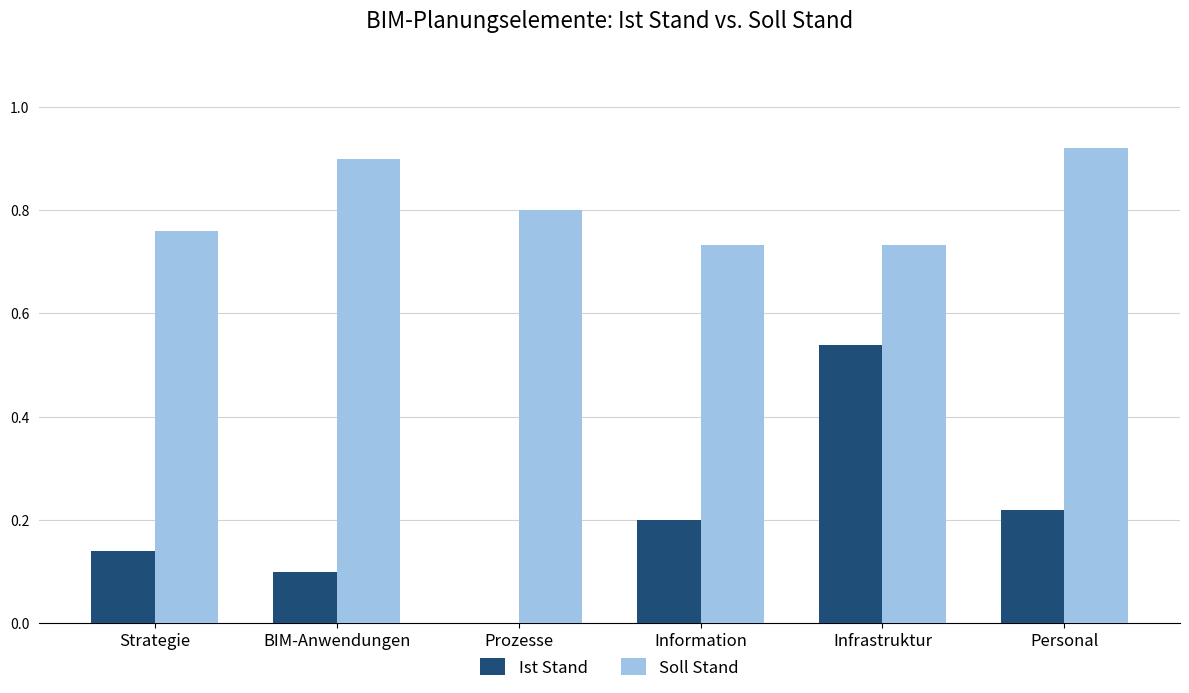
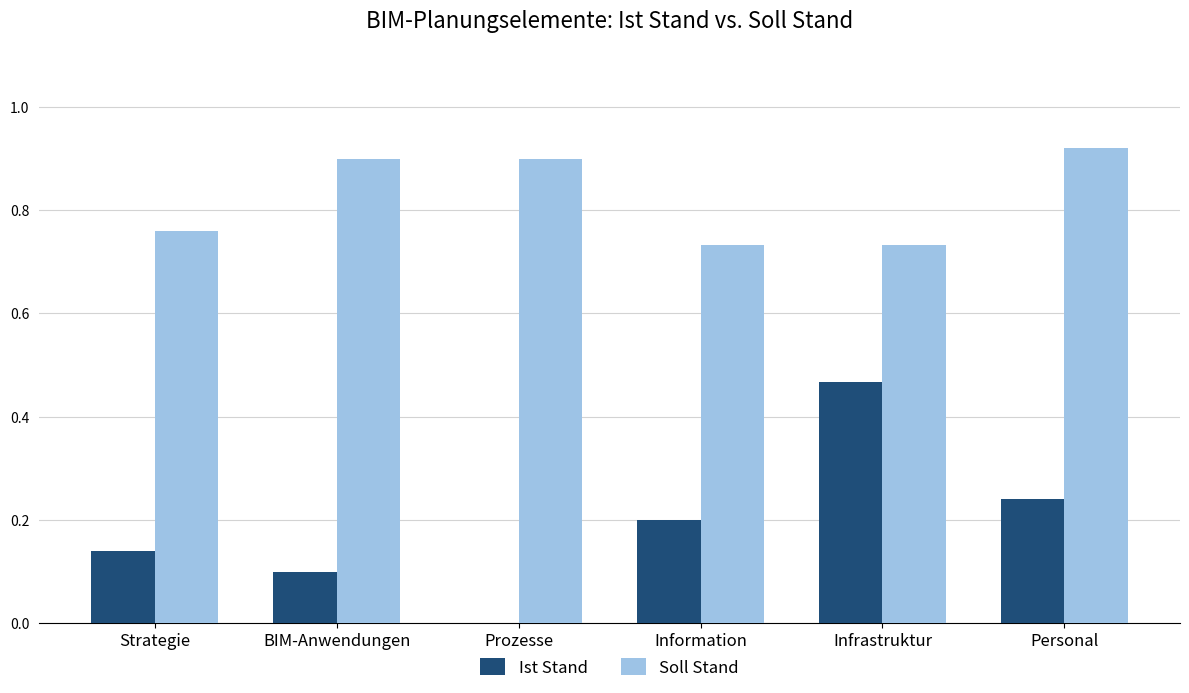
Soll Stand, Prozesse: 0.8 -> 0.9
Ist Stand, Infrastruktur: 0.54 -> 0.47
Ist Stand, Personal: 0.22 -> 0.24
